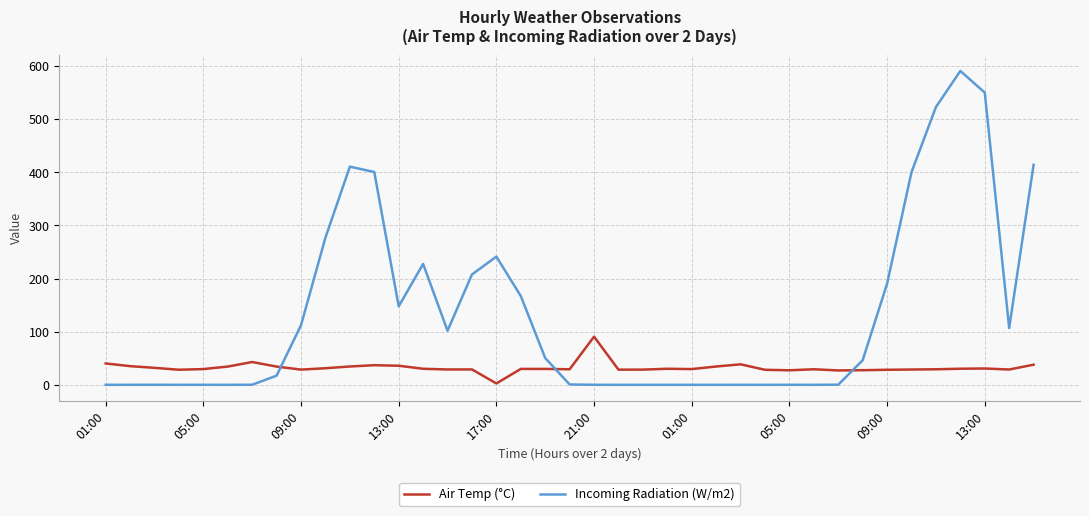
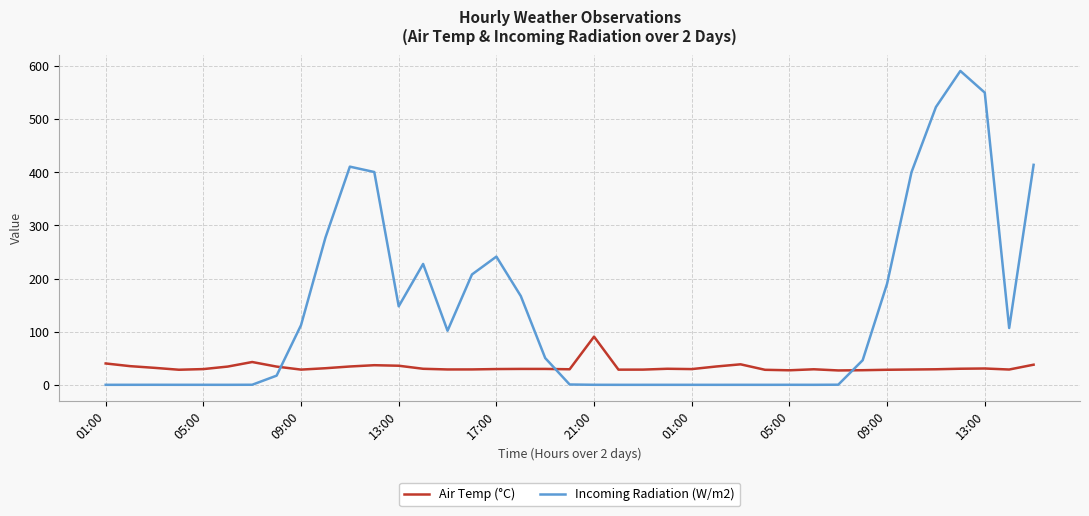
Air Temp (°C), 17:00: 0 -> 30
